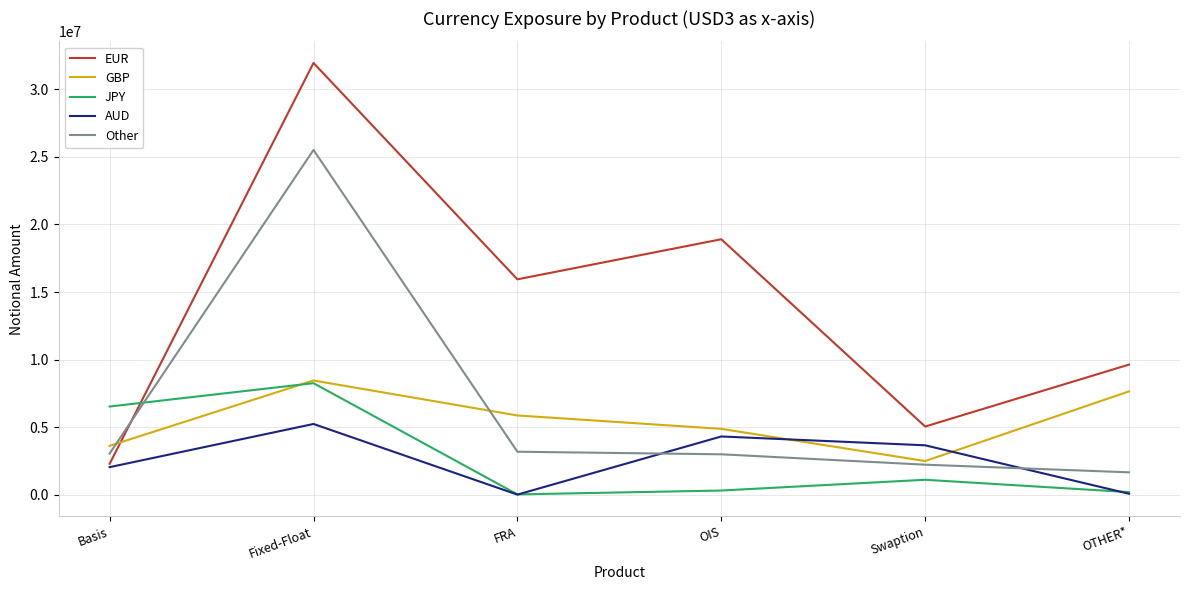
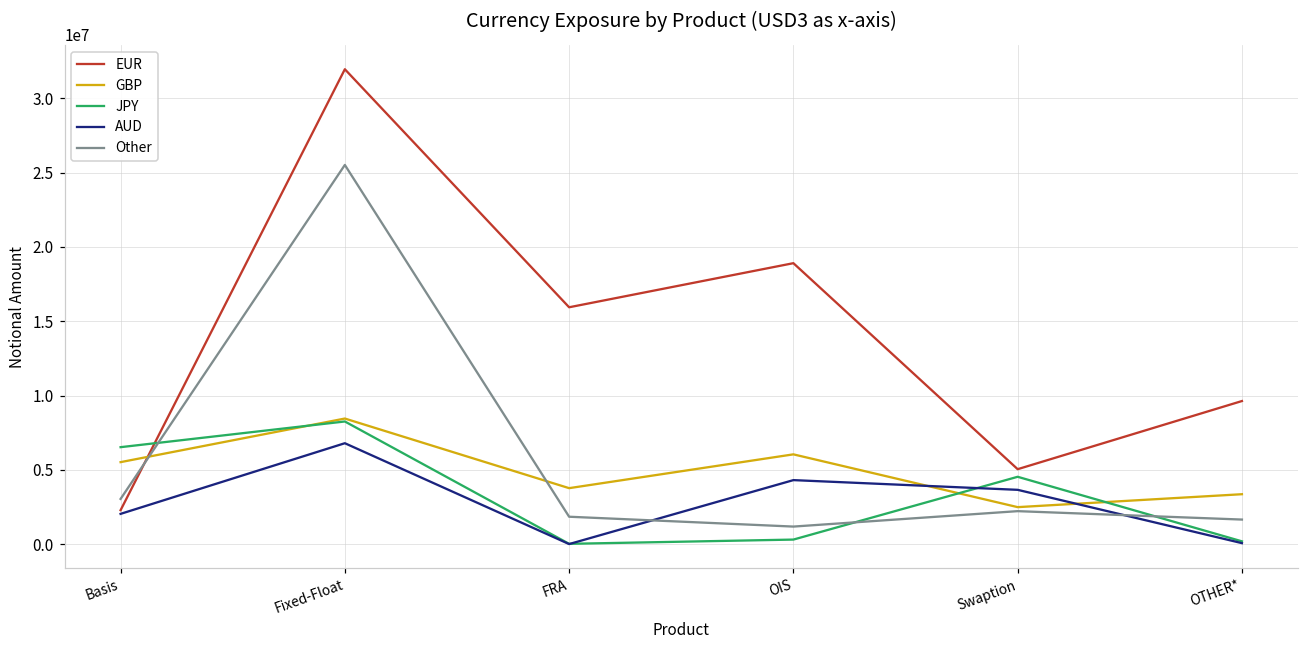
GBP, Basis: 3600000 -> 5500000
AUD, Fixed-Float: 5200000 -> 6800000
GBP, FRA: 5900000 -> 3800000
Other, FRA: 3200000 -> 1800000
GBP, OIS: 4900000 -> 6000000
Other, OIS: 3000000 -> 1200000
JPY, Swaption: 1100000 -> 4500000
GBP, OTHER*: 7600000 -> 3400000
